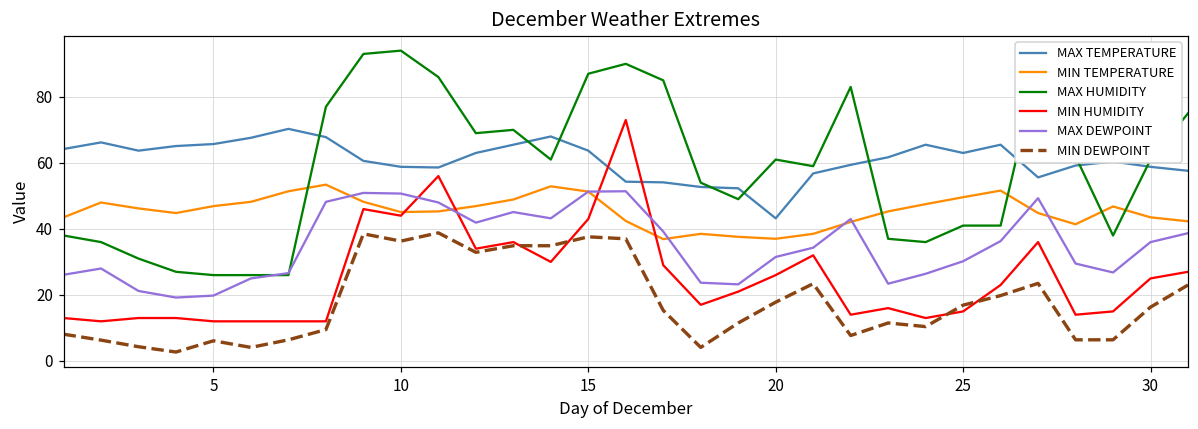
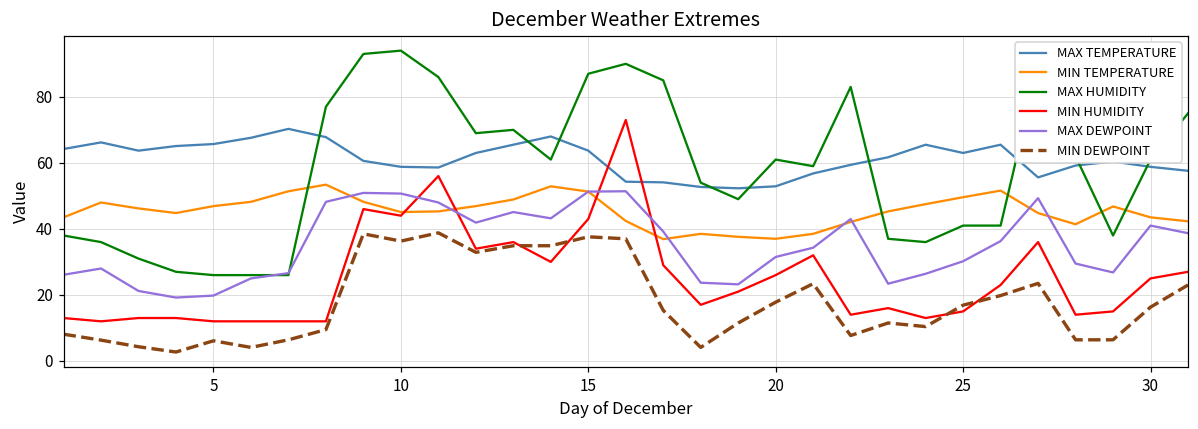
MAX TEMPERATURE, 20: 43 -> 53
MAX DEWPOINT, 30: 36 -> 41
